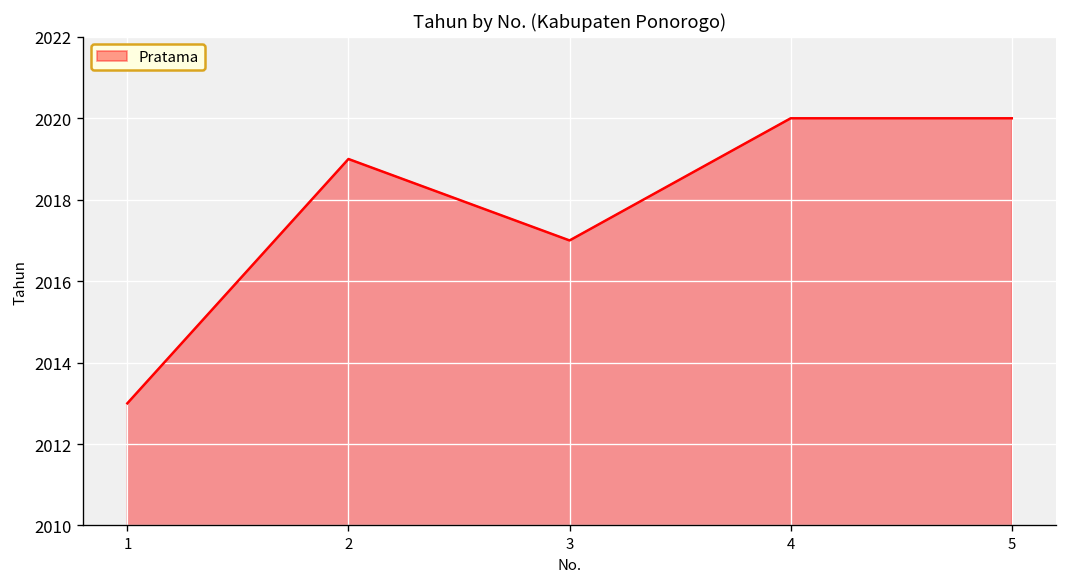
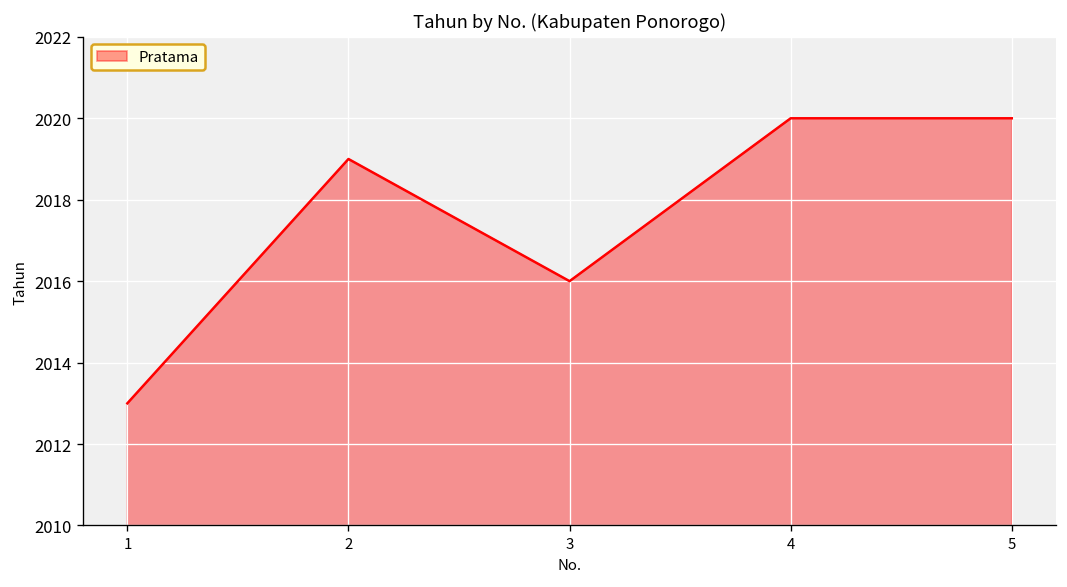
3: 2017 -> 2016
